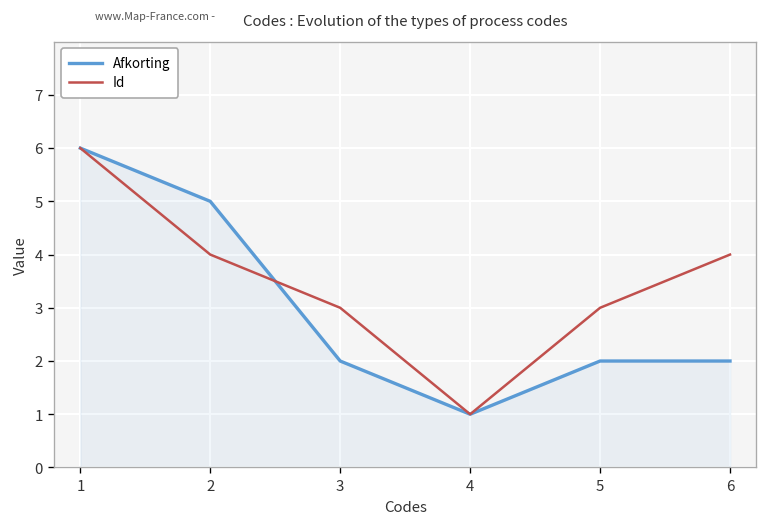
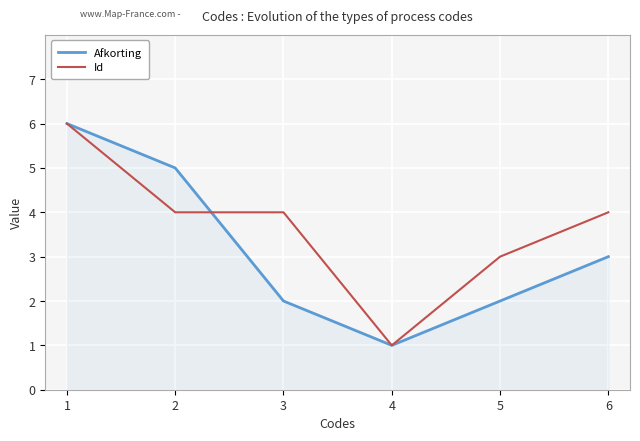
Id, 3: 3 -> 4
Afkorting, 6: 2 -> 3
